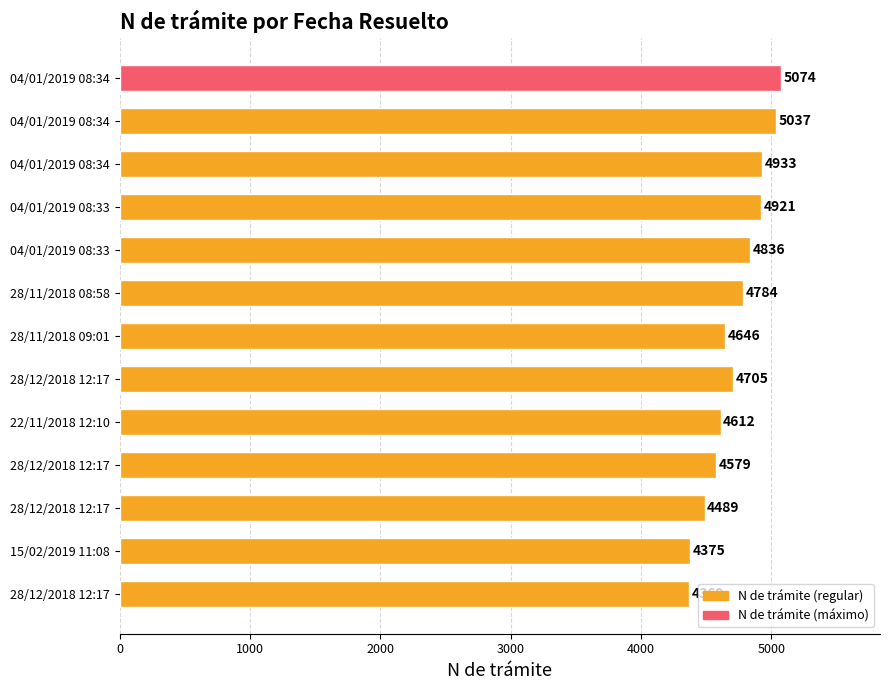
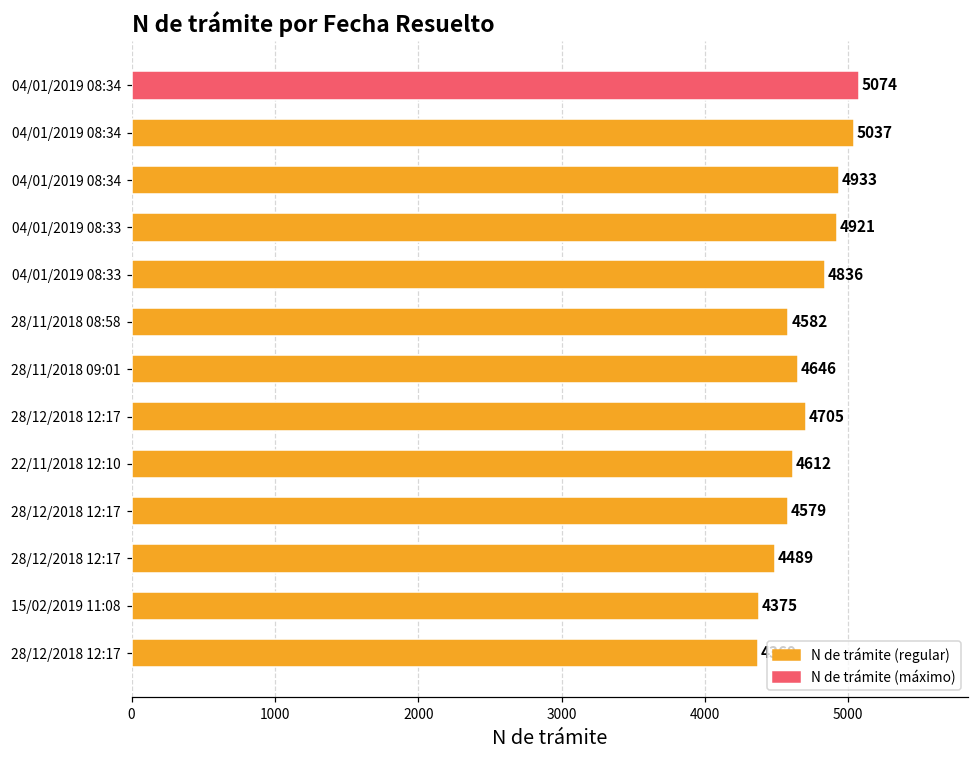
28/11/2018 08:58: 4784 -> 4582
